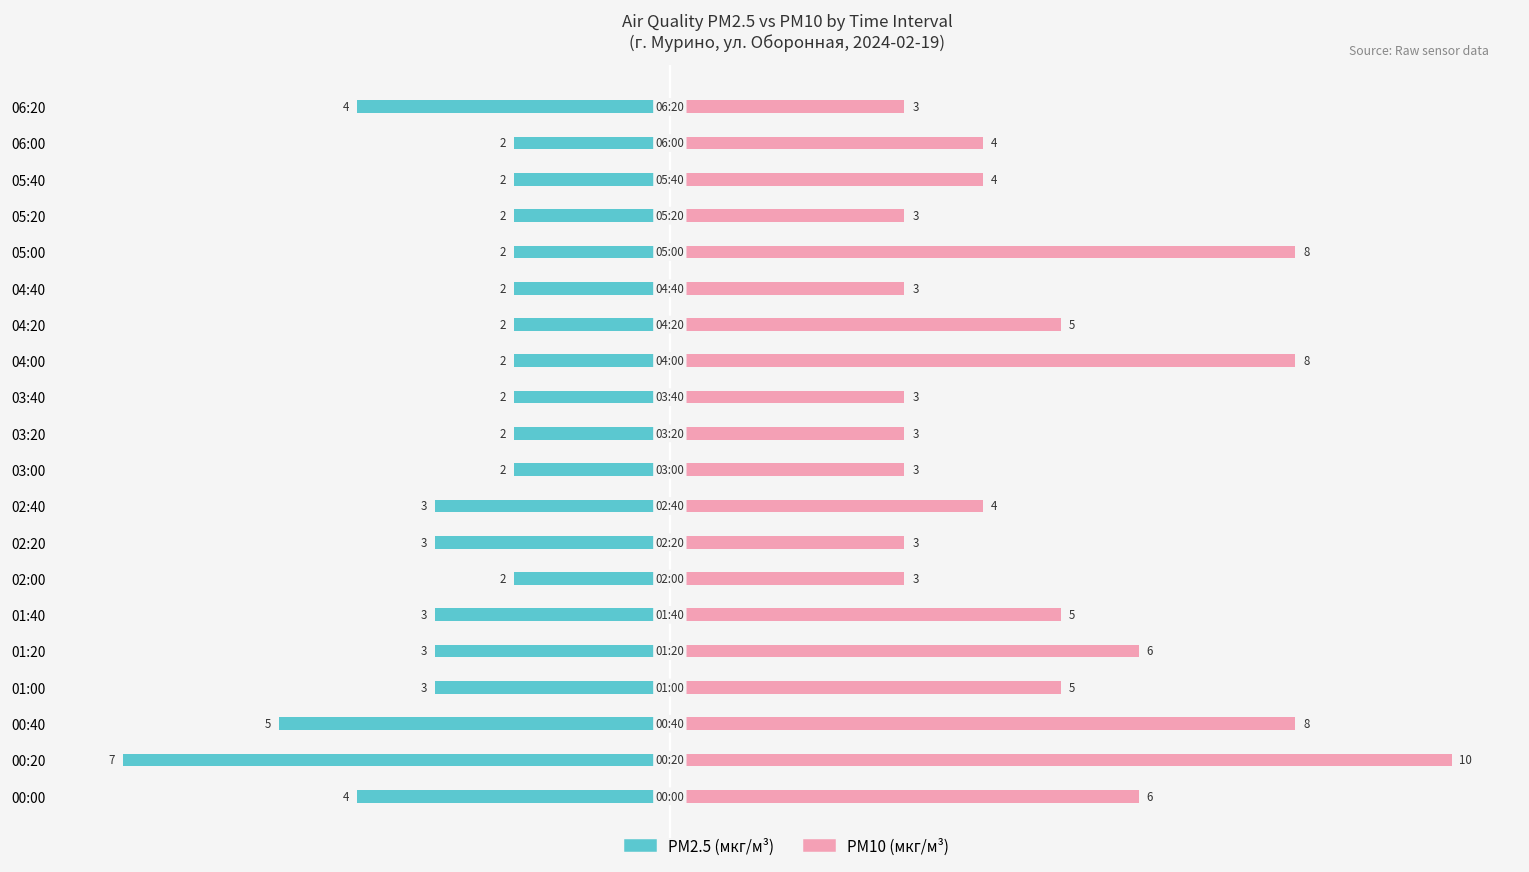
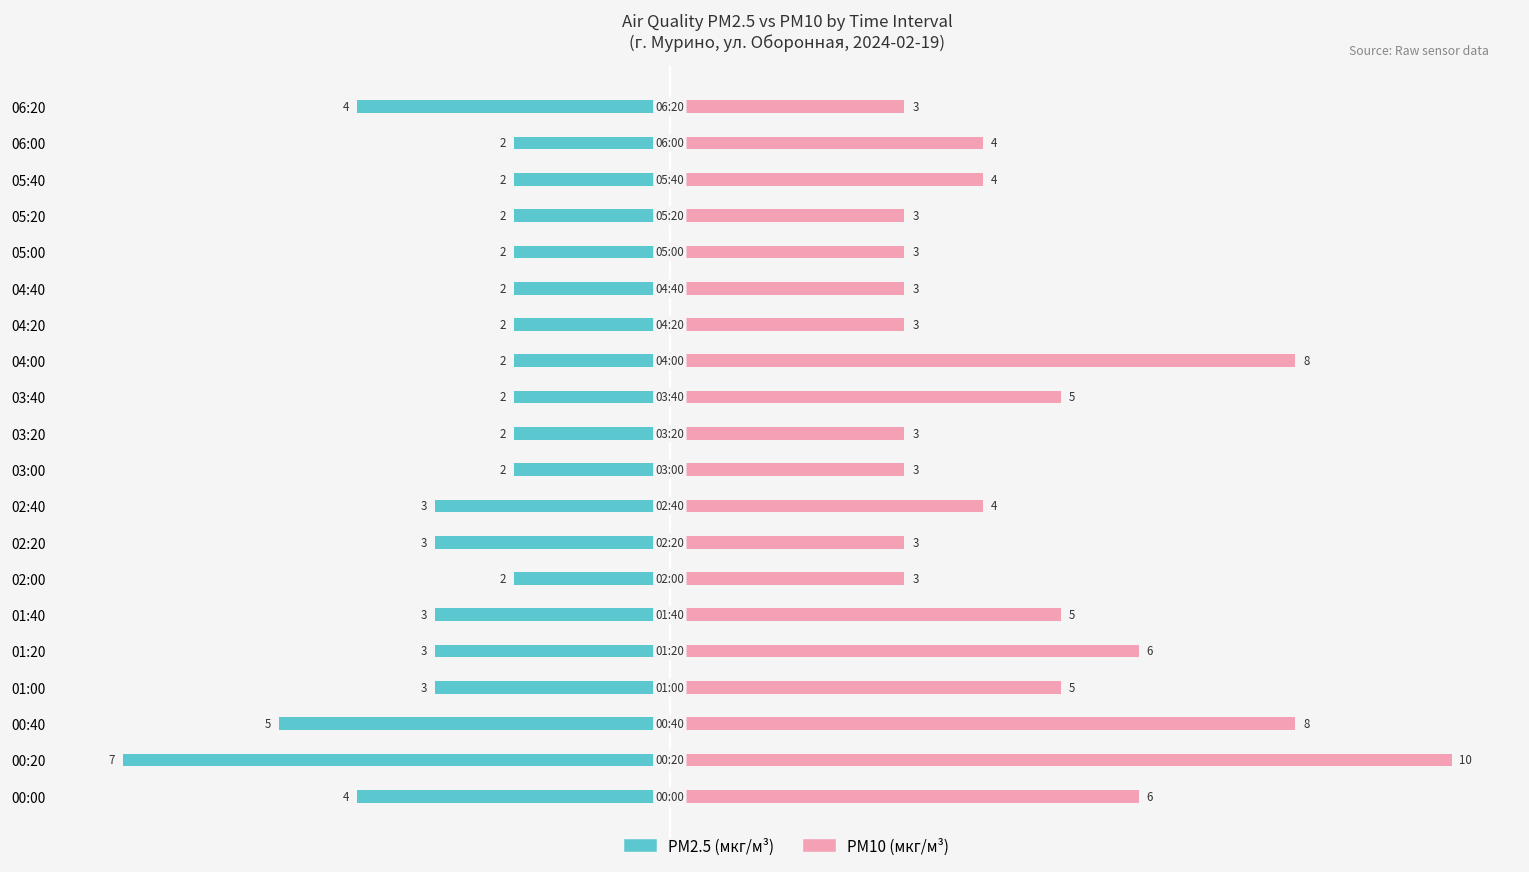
PM10 (мкг/м³), 05:00: 8 -> 3
PM10 (мкг/м³), 04:20: 5 -> 3
PM10 (мкг/м³), 03:40: 3 -> 5
